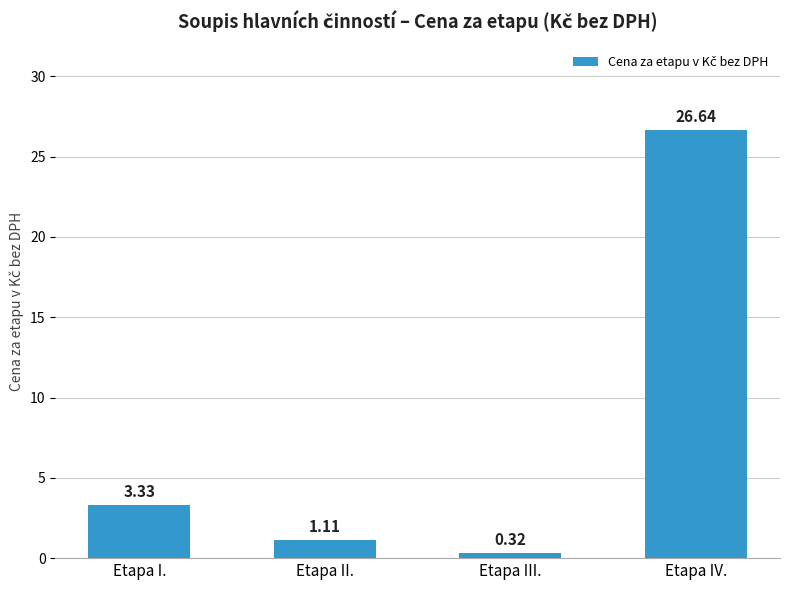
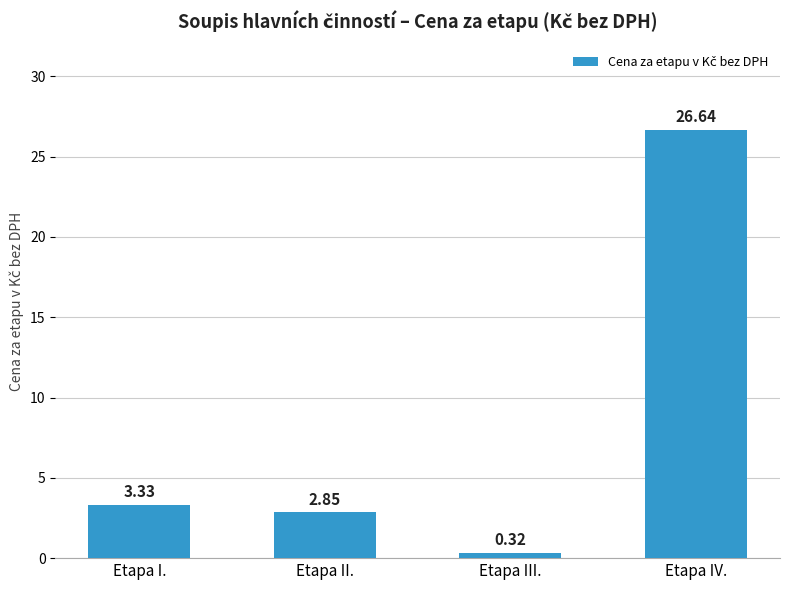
Etapa II.: 1.11 -> 2.85
